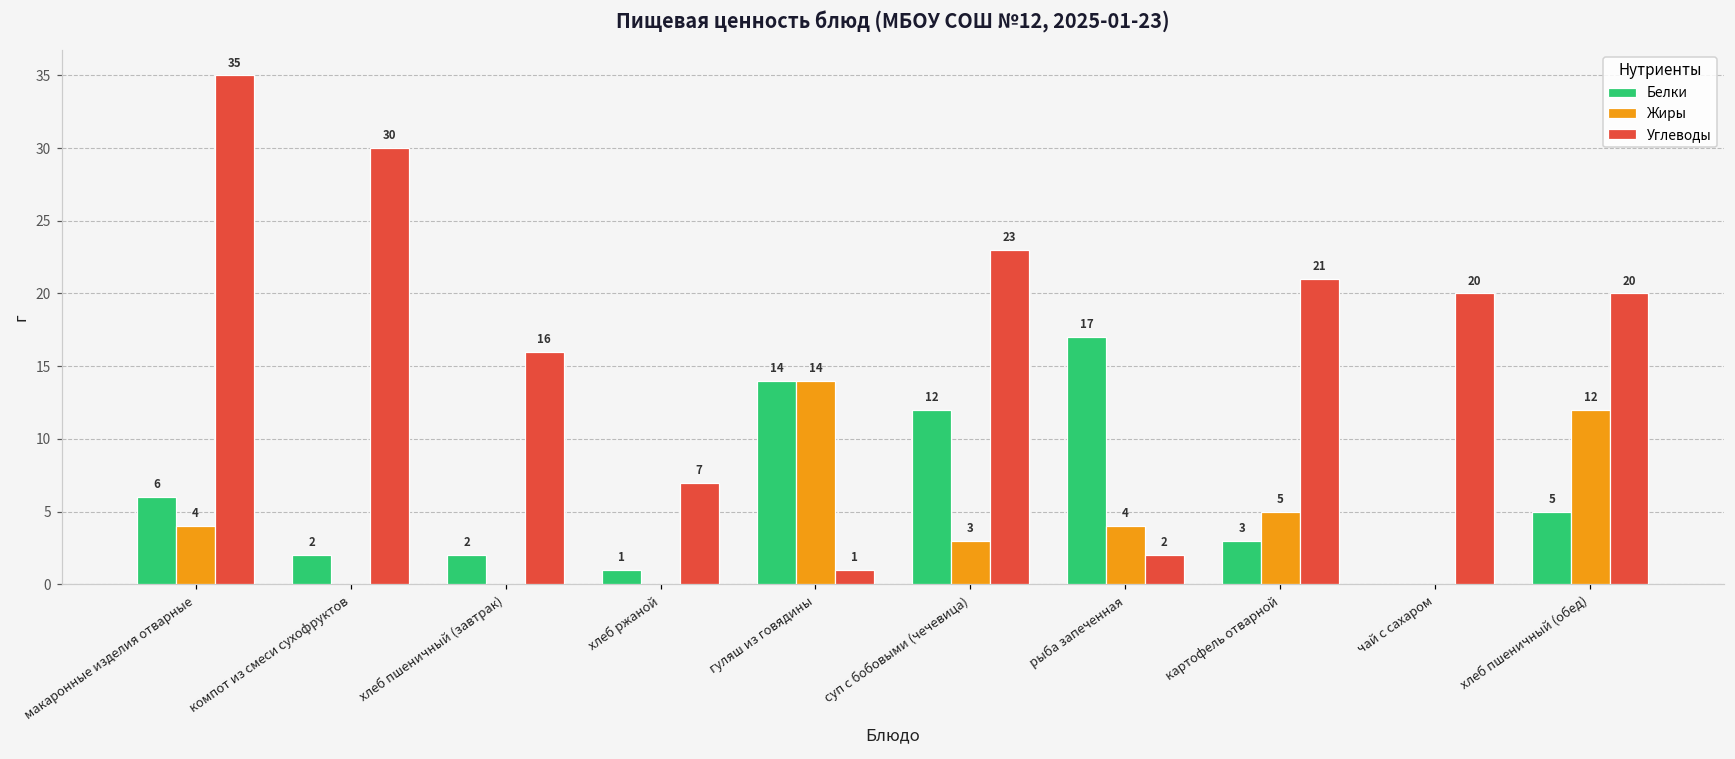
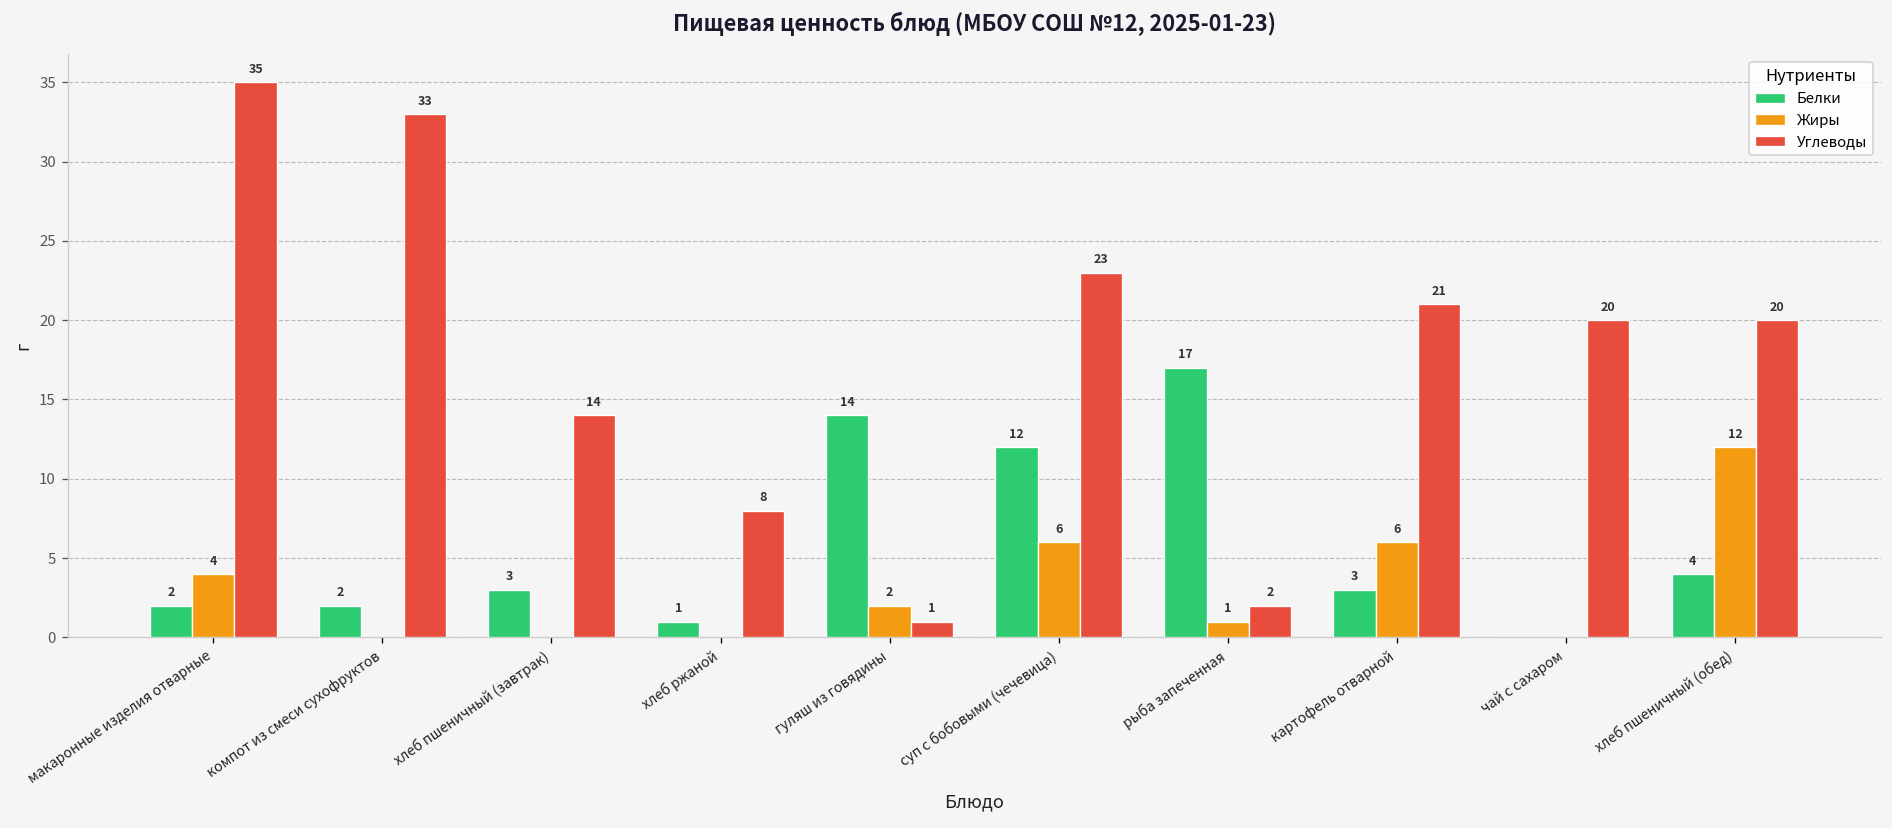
Белки, макаронные изделия отварные: 6 -> 2
Углеводы, компот из смеси сухофруктов: 30 -> 33
Белки, хлеб пшеничный (завтрак): 2 -> 3
Углеводы, хлеб пшеничный (завтрак): 16 -> 14
Углеводы, хлеб ржаной: 7 -> 8
Жиры, гуляш из говядины: 14 -> 2
Жиры, суп с бобовыми (чечевица): 3 -> 6
Жиры, рыба запеченная: 4 -> 1
Жиры, картофель отварной: 5 -> 6
Белки, хлеб пшеничный (обед): 5 -> 4
